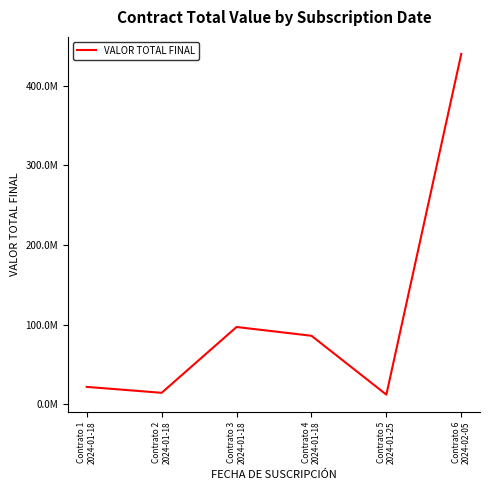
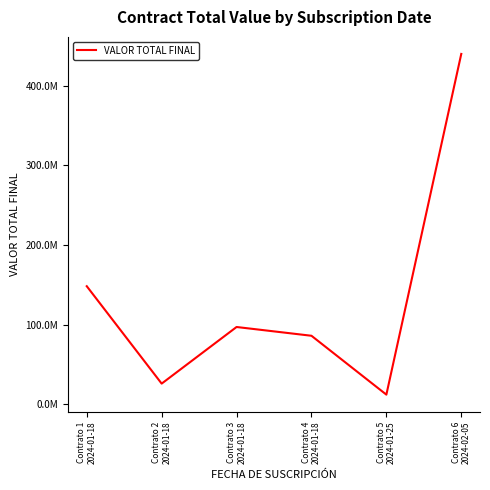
Contrato 1 2024-01-18: 20000000 -> 150000000
Contrato 2 2024-01-18: 10000000 -> 30000000
